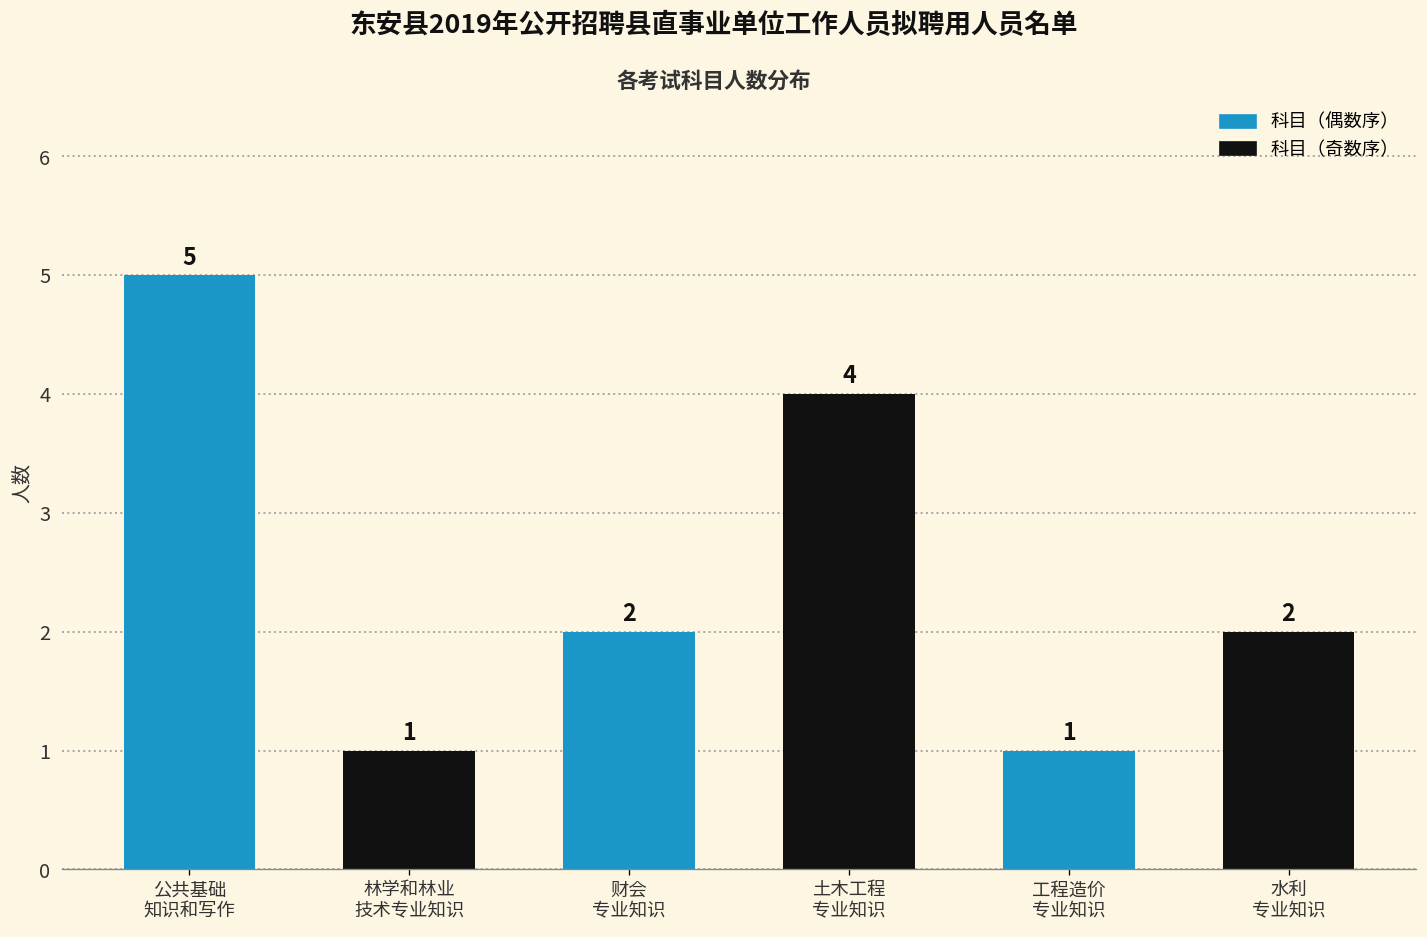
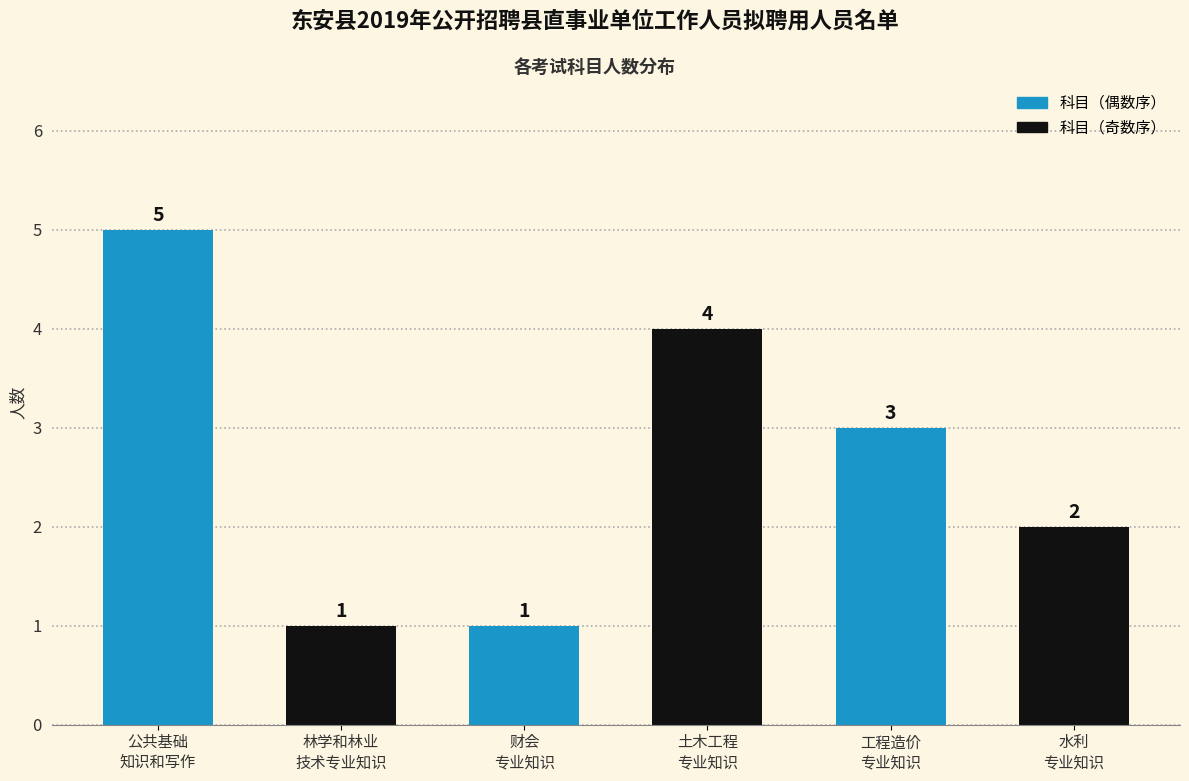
财会 专业知识: 2 -> 1
工程造价 专业知识: 1 -> 3
